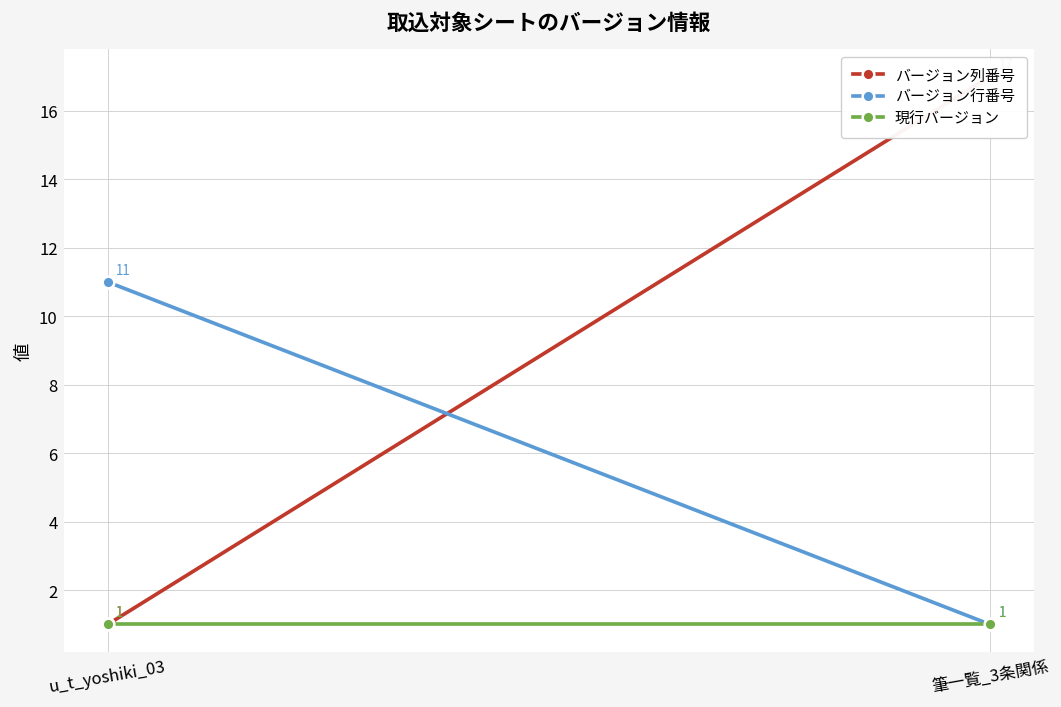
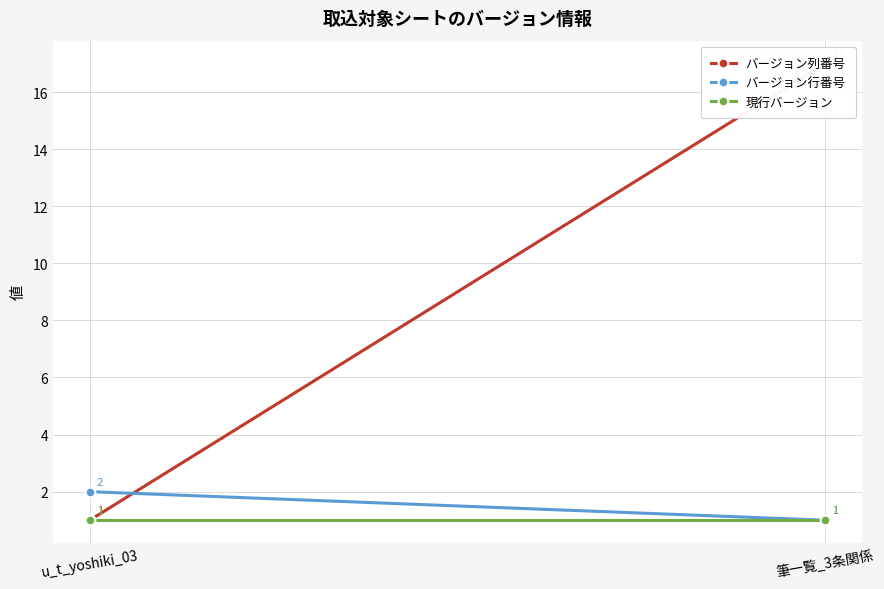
バージョン行番号, u_t_yoshiki_03: 11 -> 2
